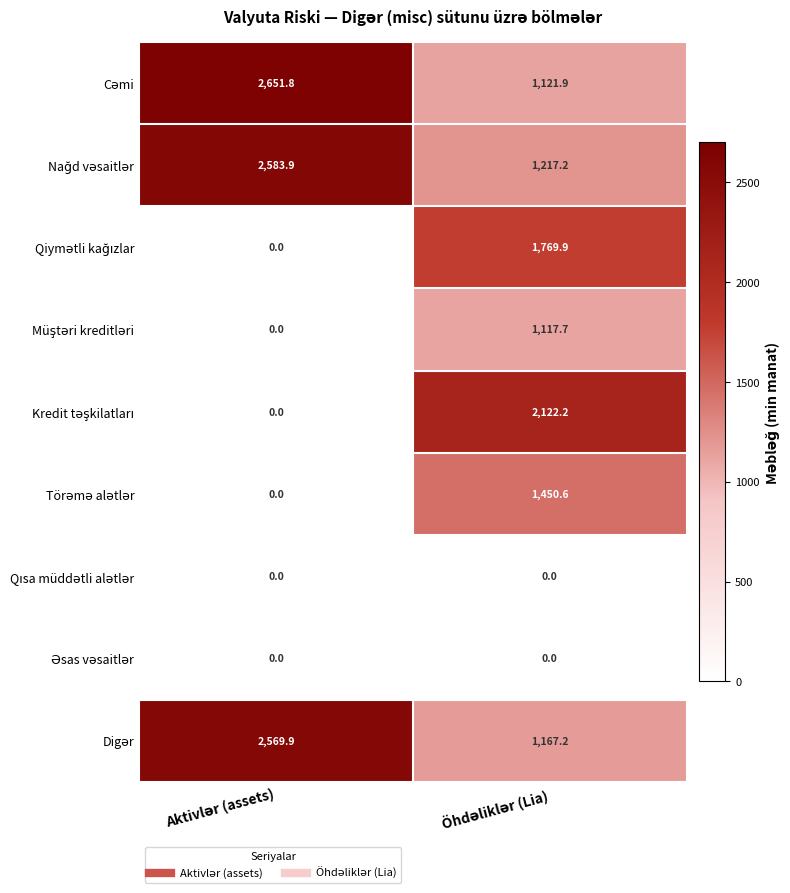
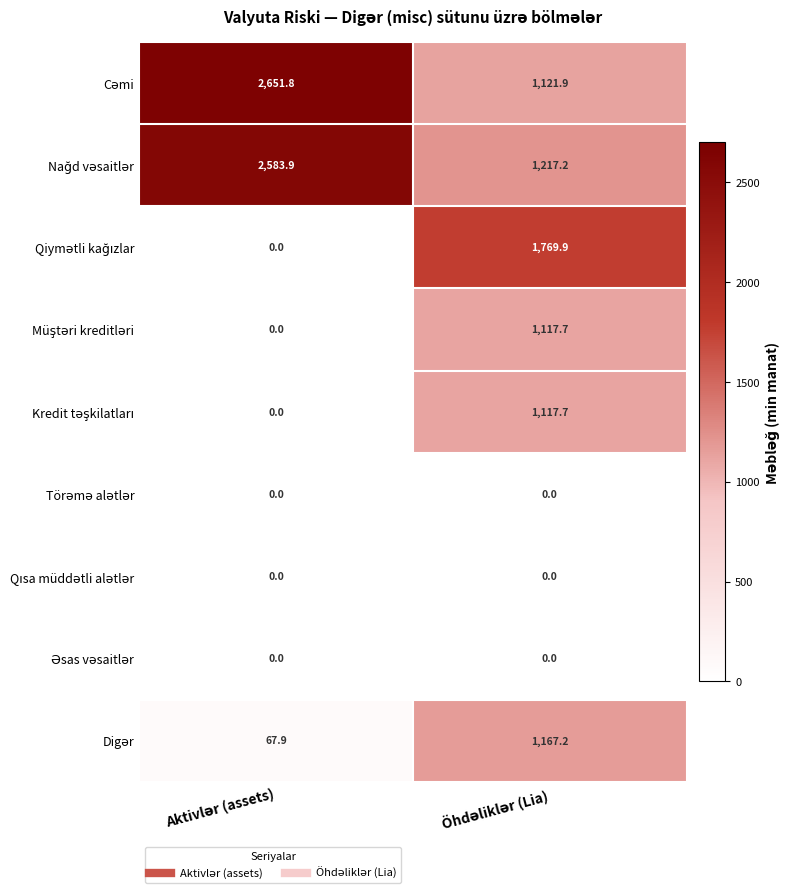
Kredit təşkilatları, Öhdəliklər (Lia): 2,122.2 -> 1,117.7
Törəmə alətlər, Öhdəliklər (Lia): 1,450.6 -> 0.0
Digər, Aktivlər (assets): 2,569.9 -> 67.9
